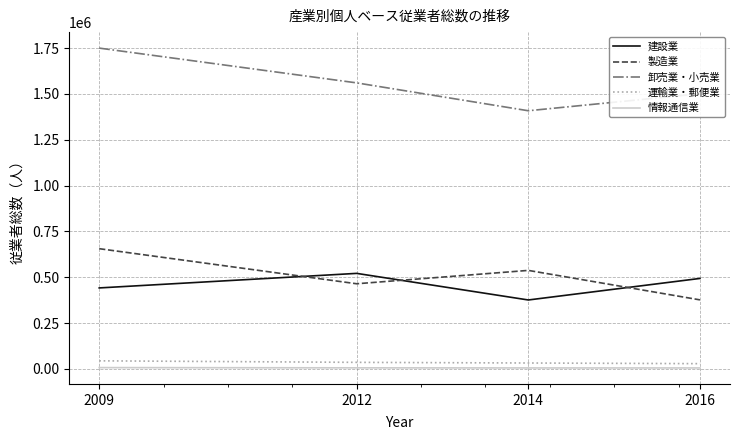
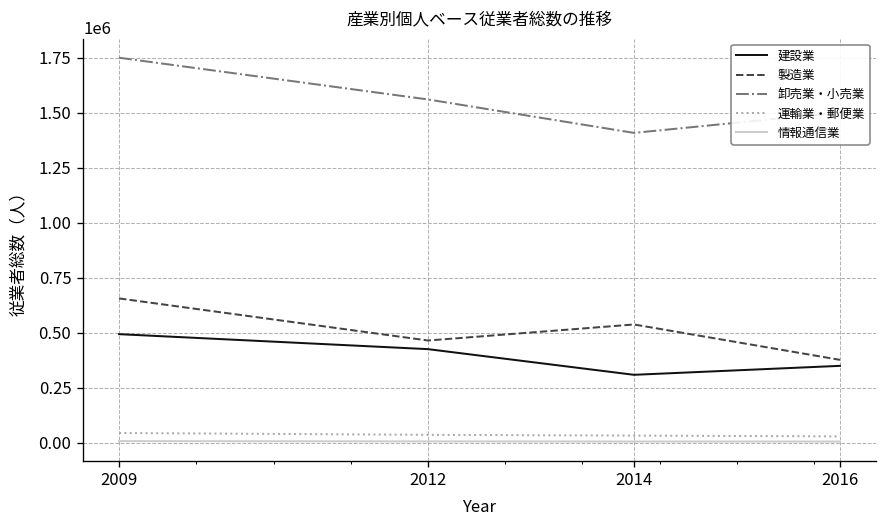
建設業, 2009: 440000 -> 490000
建設業, 2012: 520000 -> 430000
建設業, 2014: 380000 -> 310000
建設業, 2016: 490000 -> 350000
